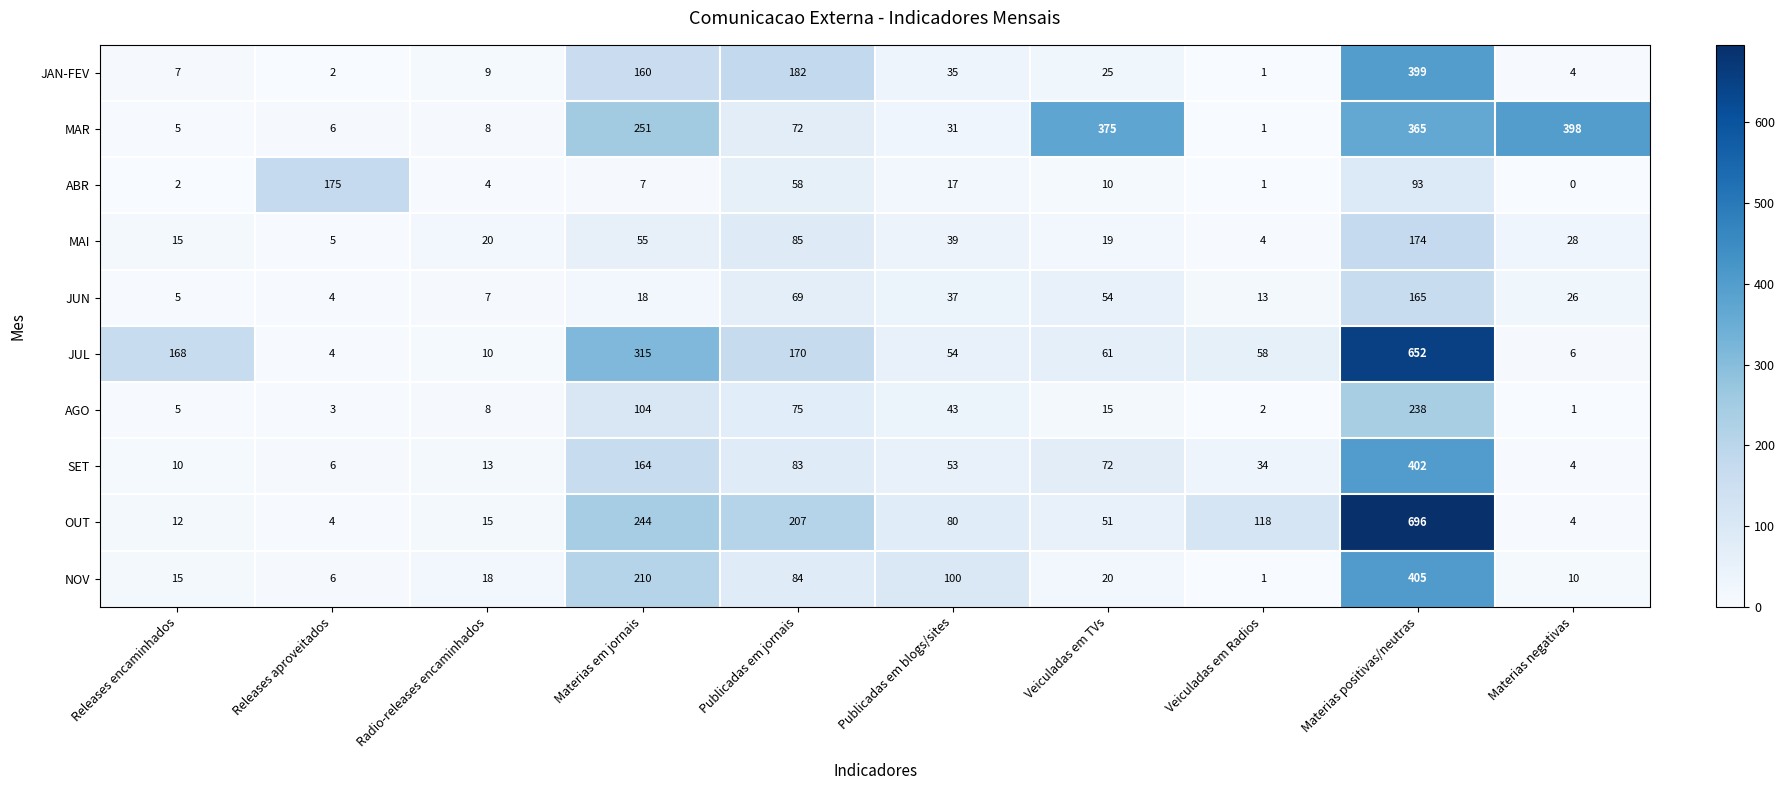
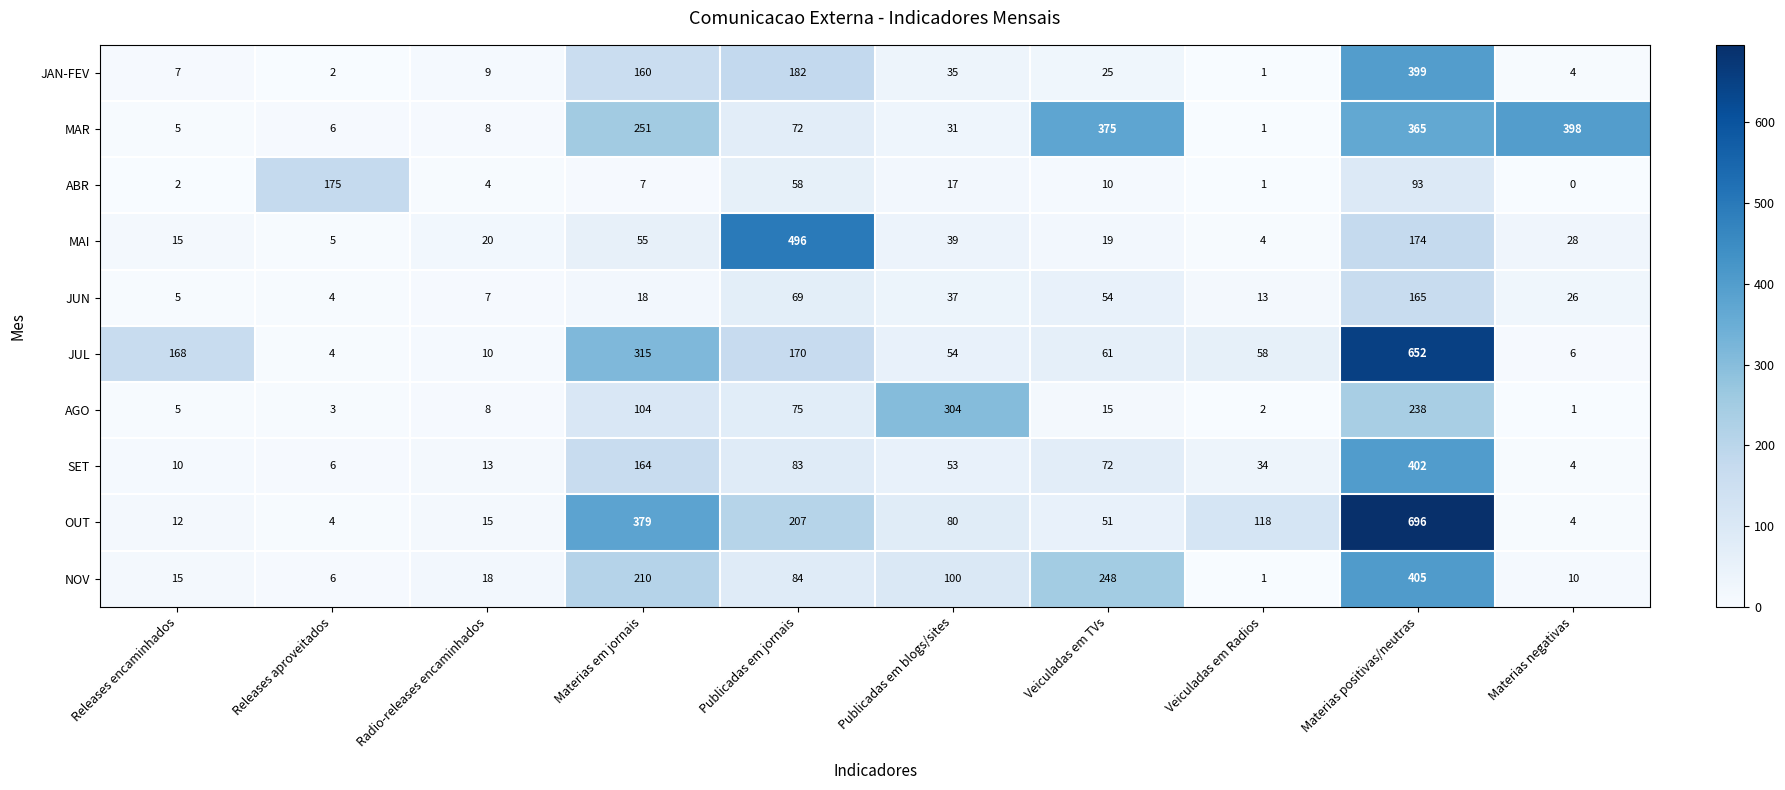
MAI, Publicadas em jornais: 85 -> 496
AGO, Publicadas em blogs/sites: 43 -> 304
OUT, Materias em jornais: 244 -> 379
NOV, Veiculadas em TVs: 20 -> 248
